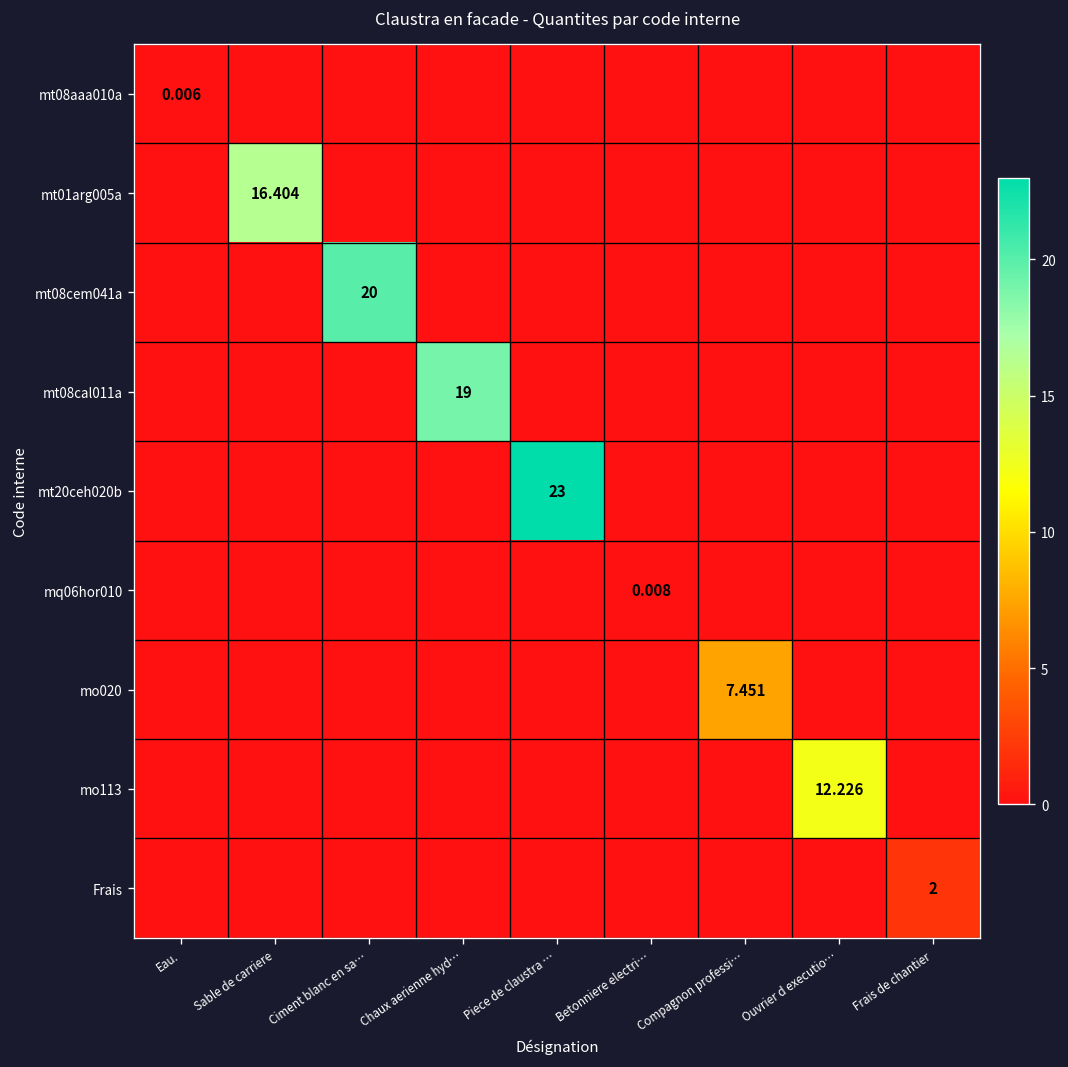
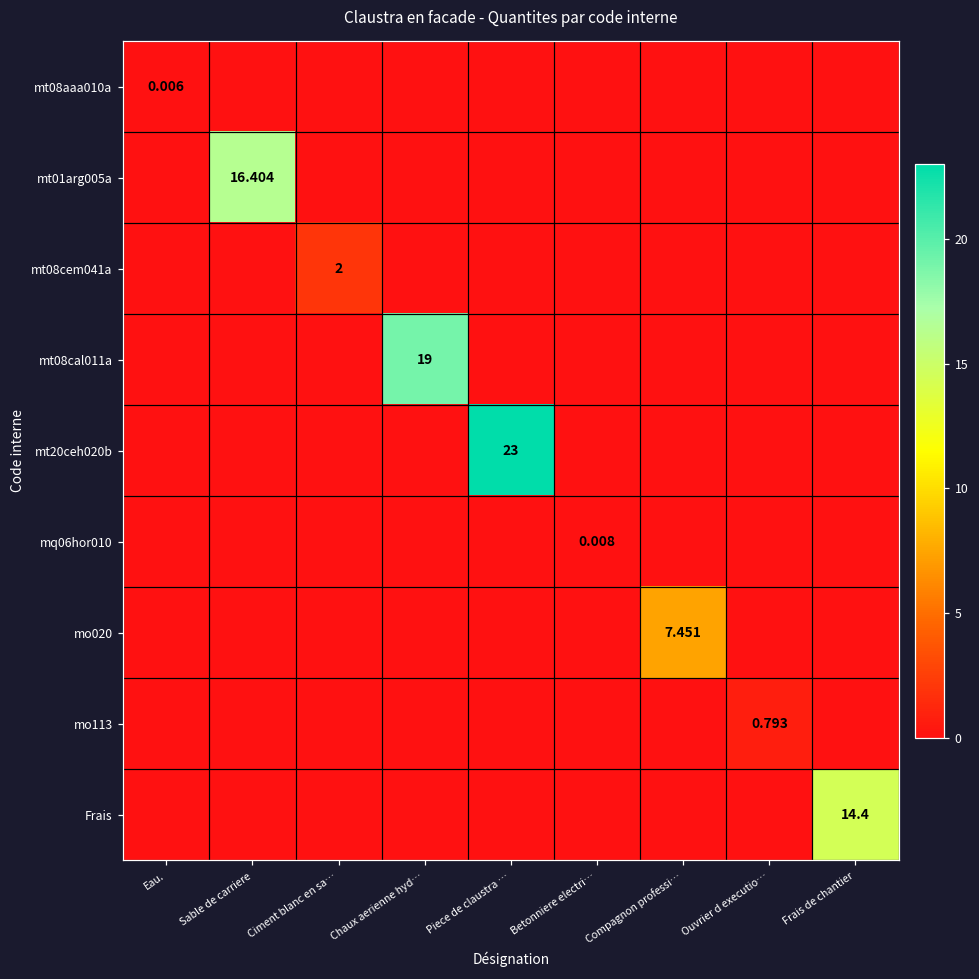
mt08cem041a, Ciment blanc en sa…: 20 -> 2
mo113, Ouvrier d executio…: 12.226 -> 0.793
Frais, Frais de chantier: 2 -> 14.4
